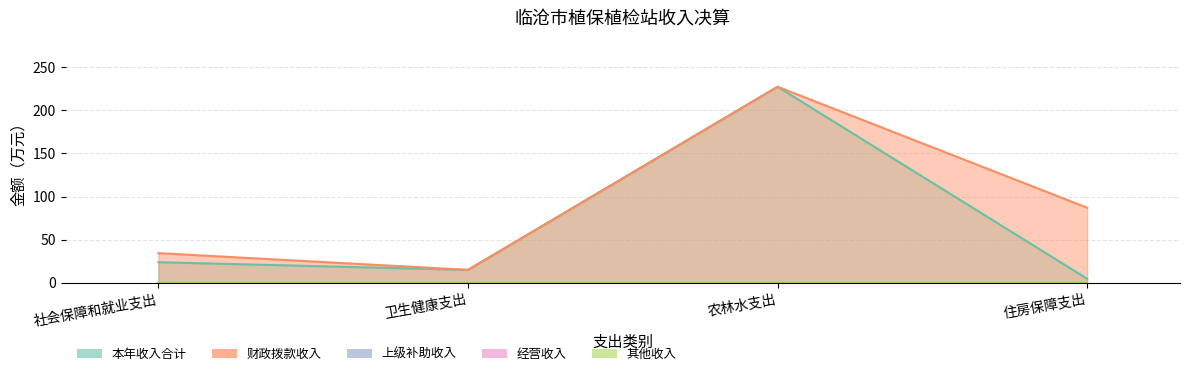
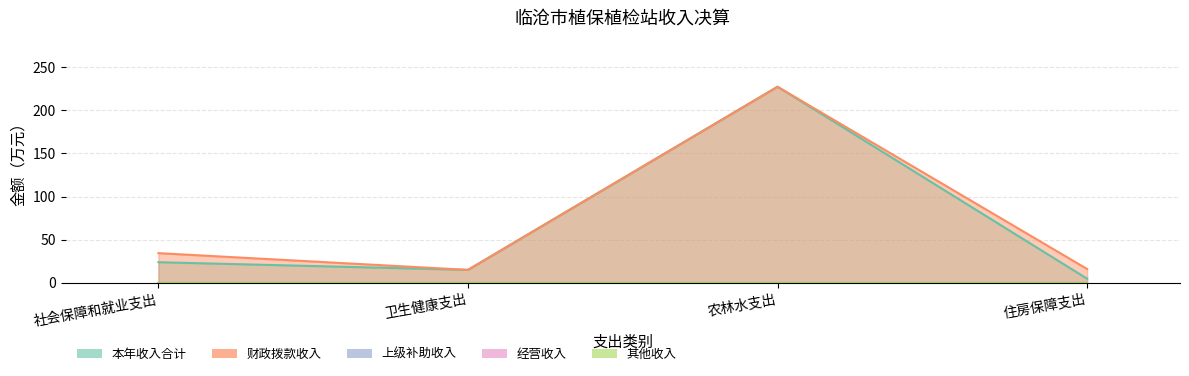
财政拨款收入, 住房保障支出: 90 -> 20
